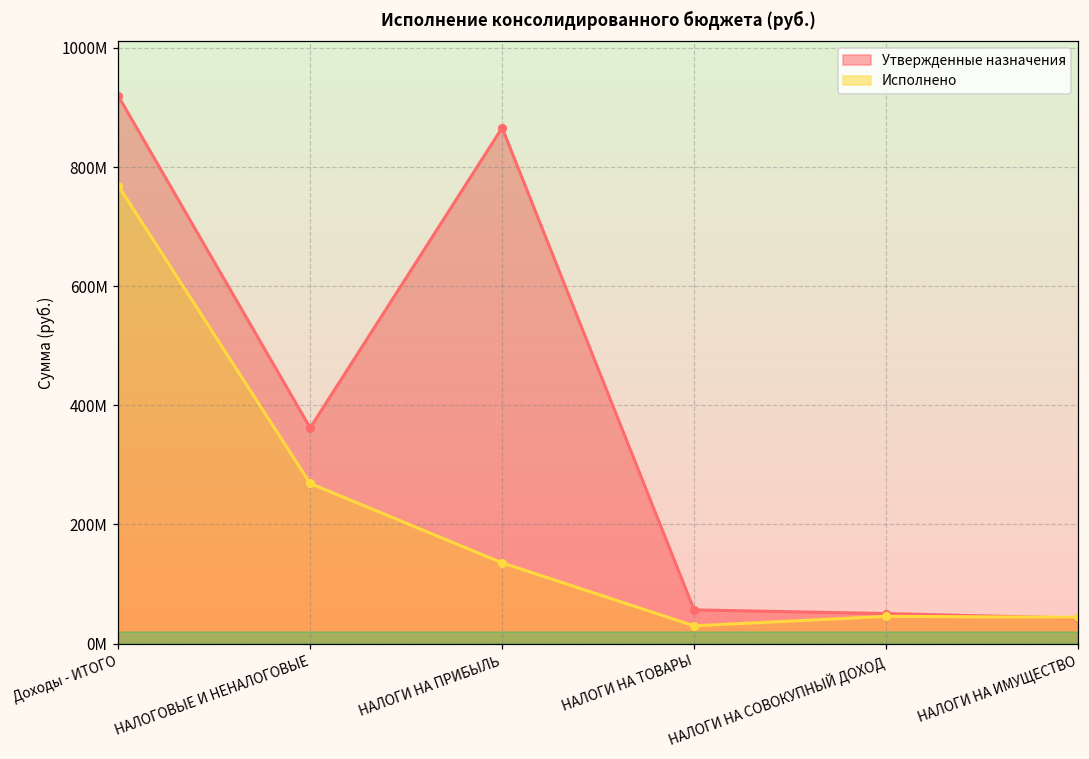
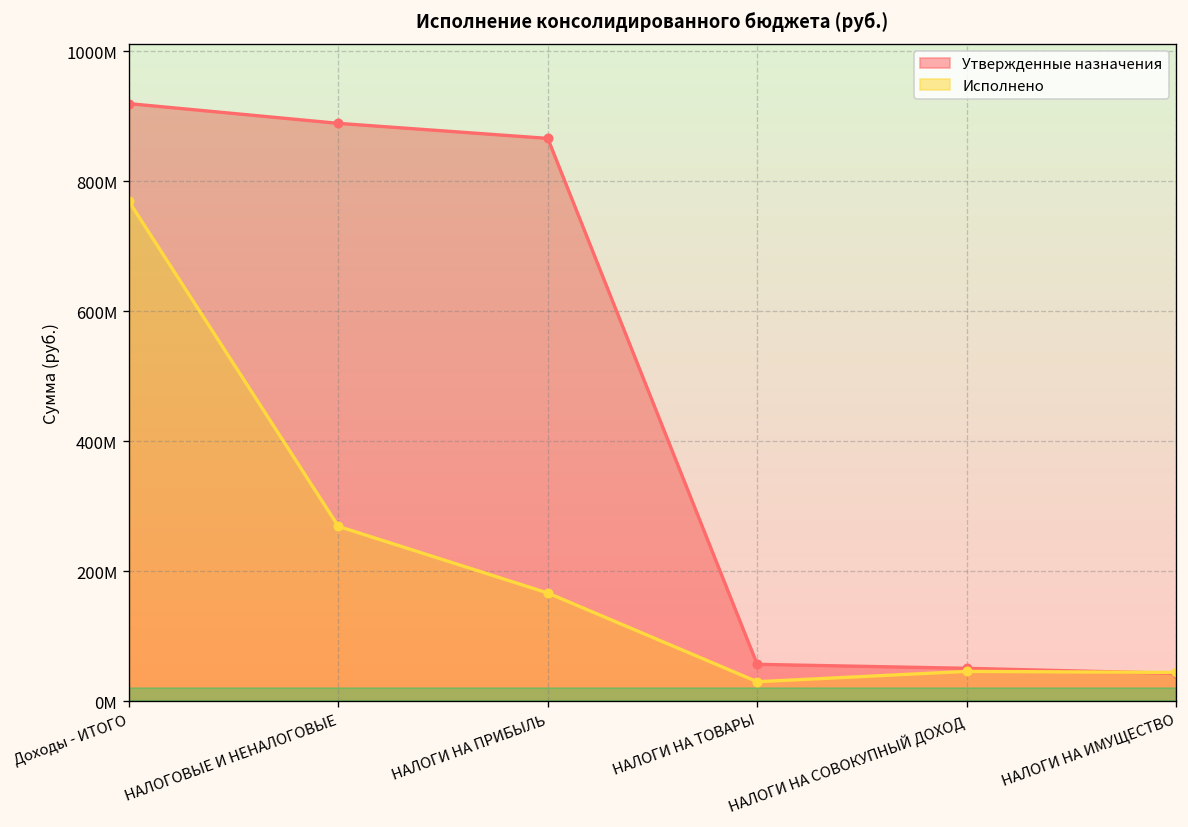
Утвержденные назначения, НАЛОГОВЫЕ И НЕНАЛОГОВЫЕ: 360000000 -> 890000000
Исполнено, НАЛОГИ НА ПРИБЫЛЬ: 140000000 -> 170000000
